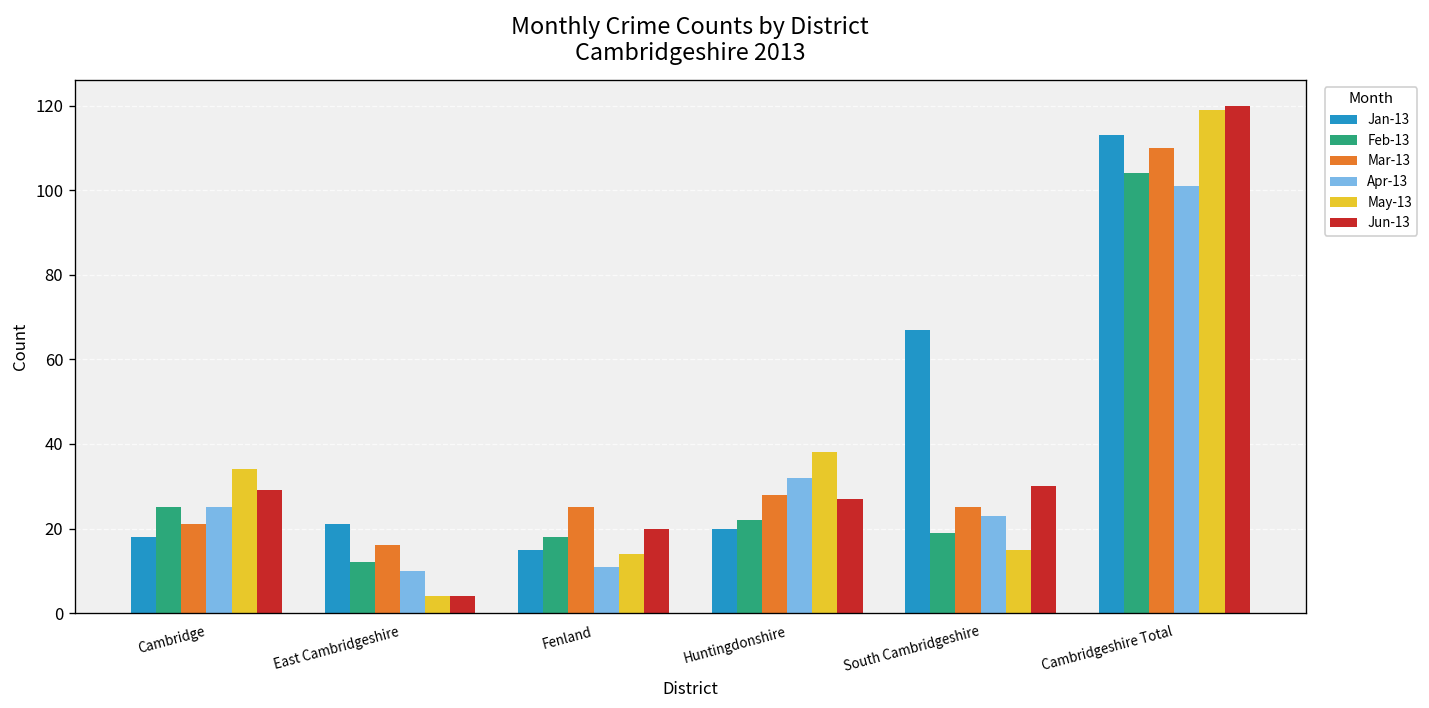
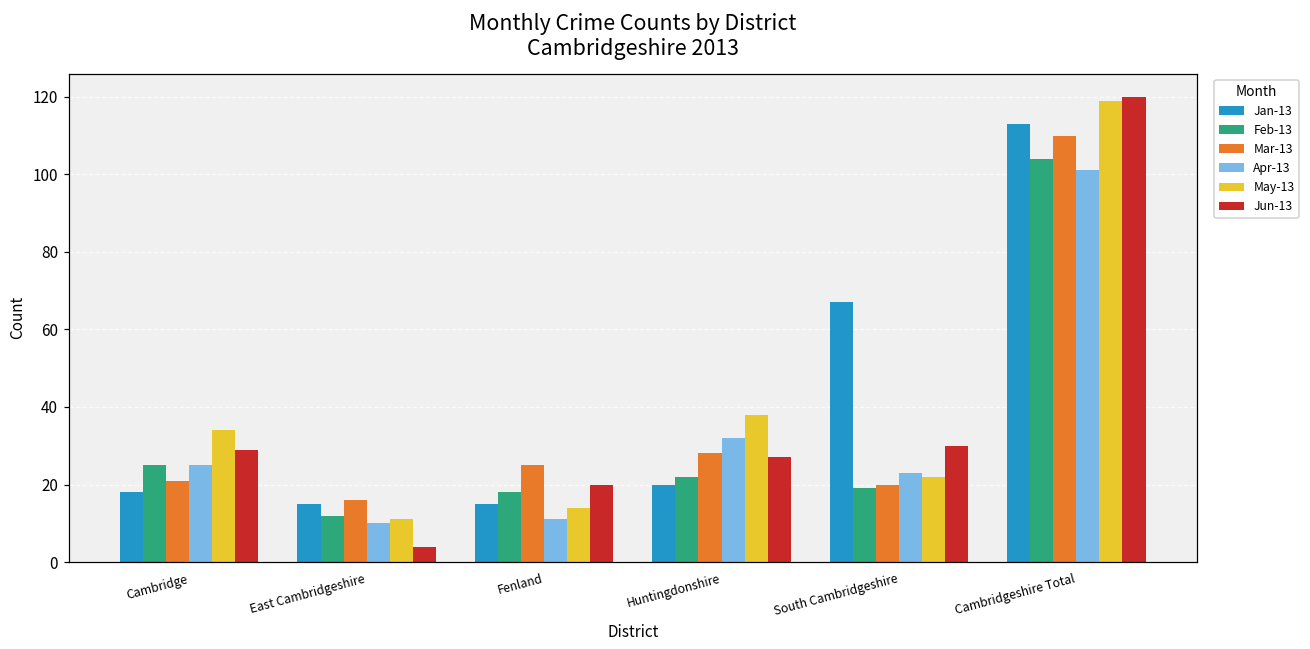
Jan-13, East Cambridgeshire: 21 -> 15
May-13, East Cambridgeshire: 4 -> 11
Mar-13, South Cambridgeshire: 25 -> 20
May-13, South Cambridgeshire: 15 -> 22
